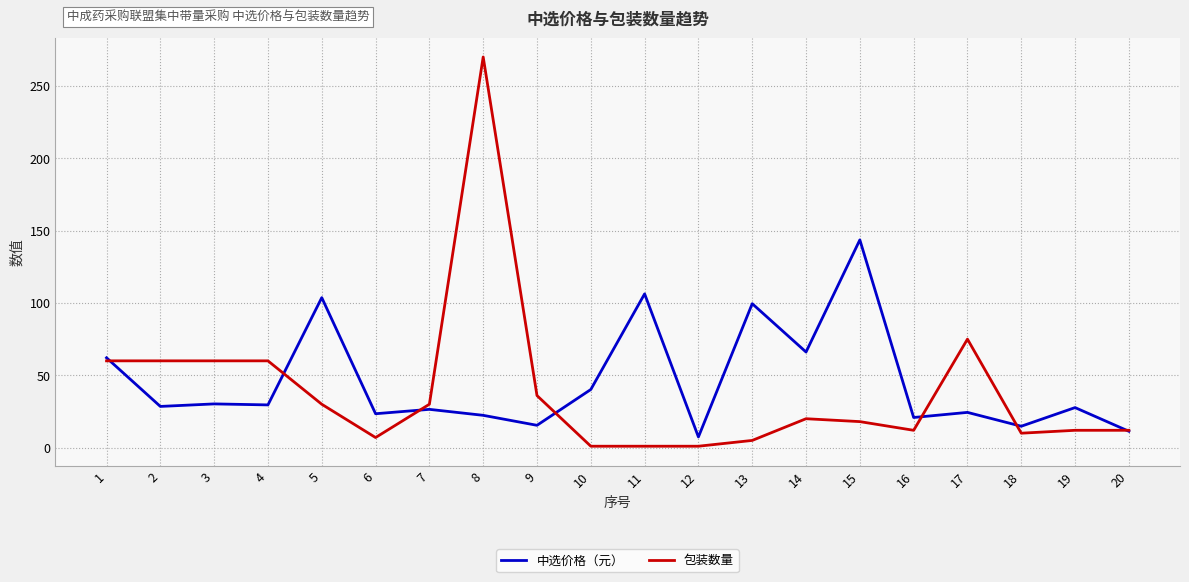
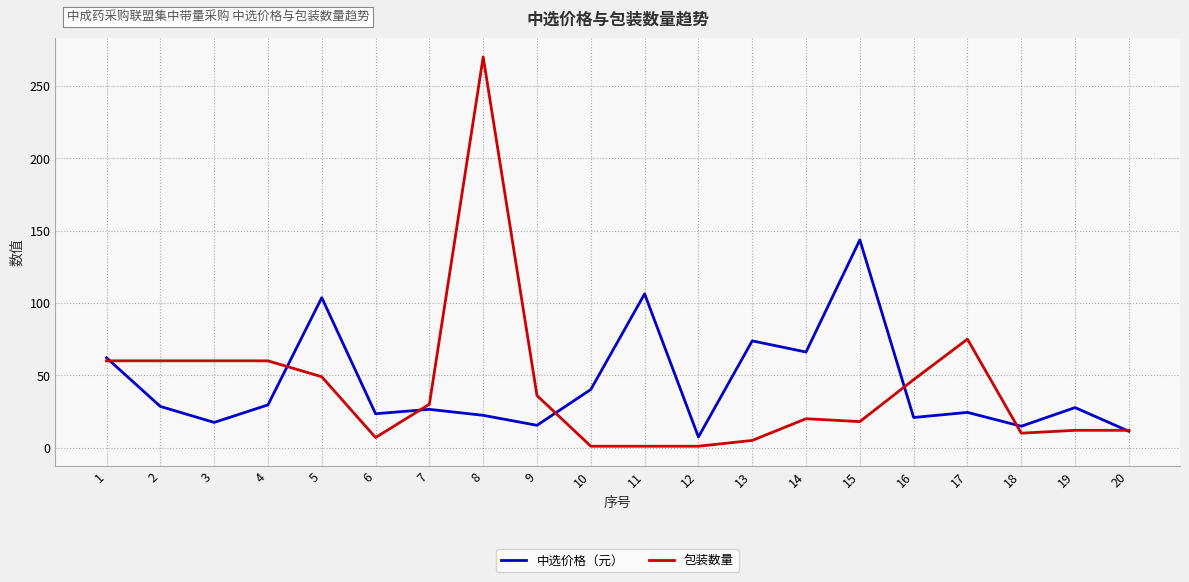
中选价格（元）, 3: 30 -> 17
包装数量, 5: 30 -> 49
中选价格（元）, 13: 100 -> 74
包装数量, 16: 12 -> 47
